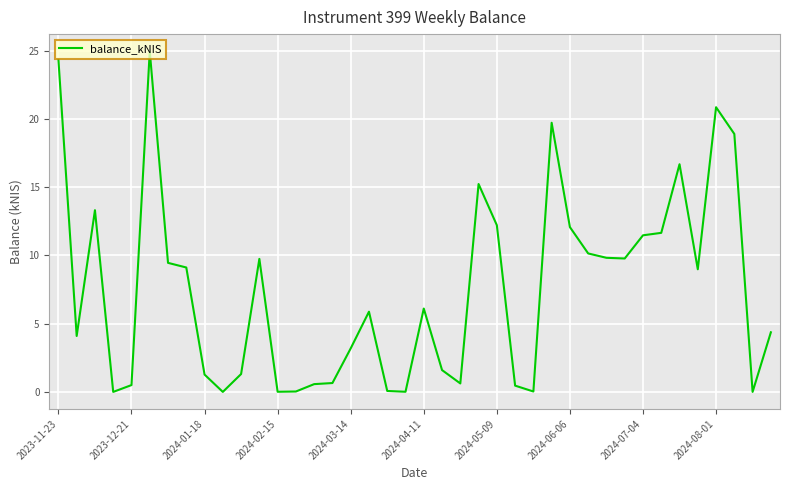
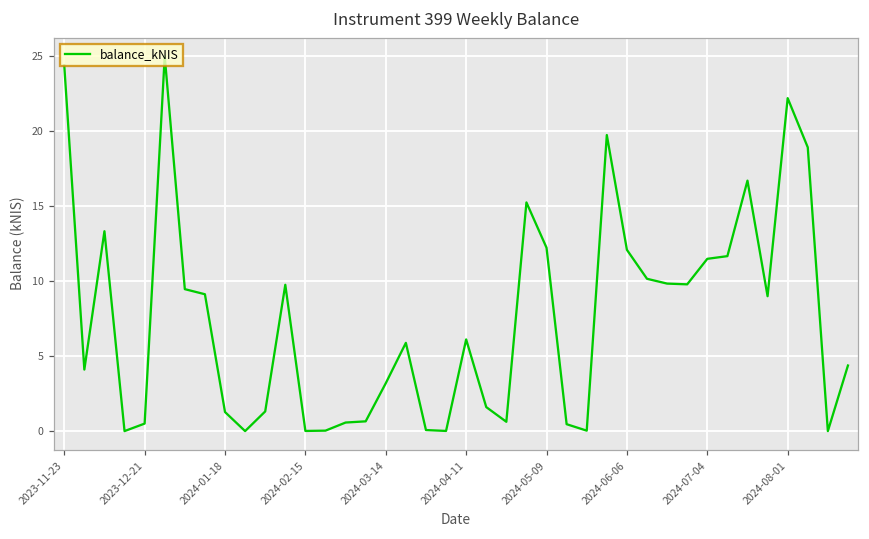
2024-08-01: 20.9 -> 22.2
